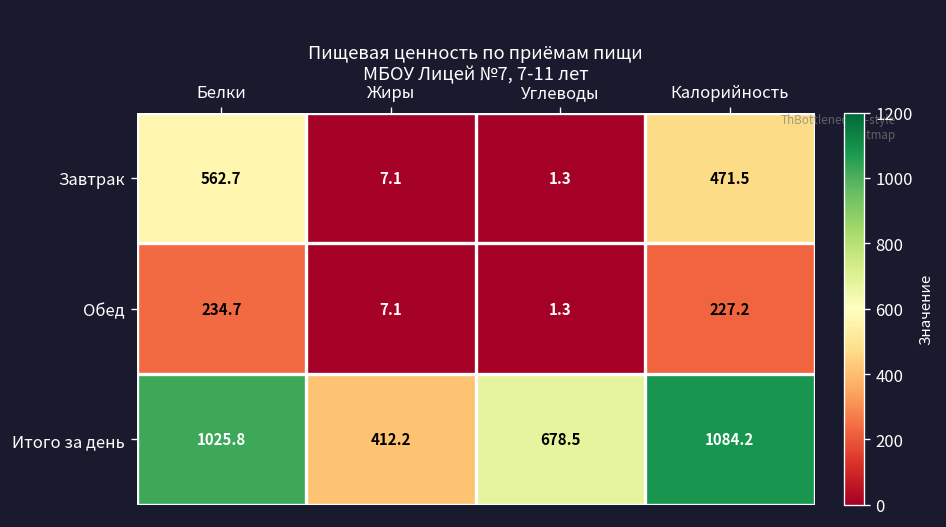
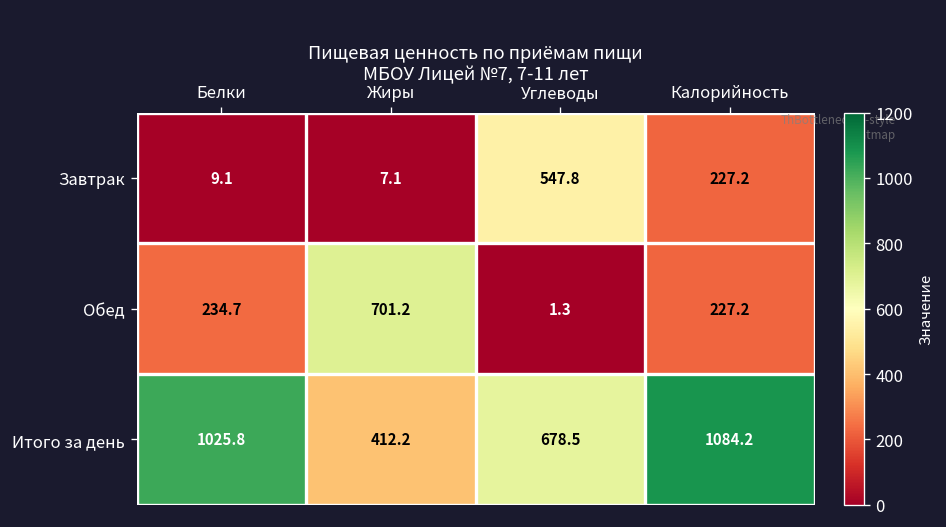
Завтрак, Белки: 562.7 -> 9.1
Завтрак, Углеводы: 1.3 -> 547.8
Завтрак, Калорийность: 471.5 -> 227.2
Обед, Жиры: 7.1 -> 701.2
